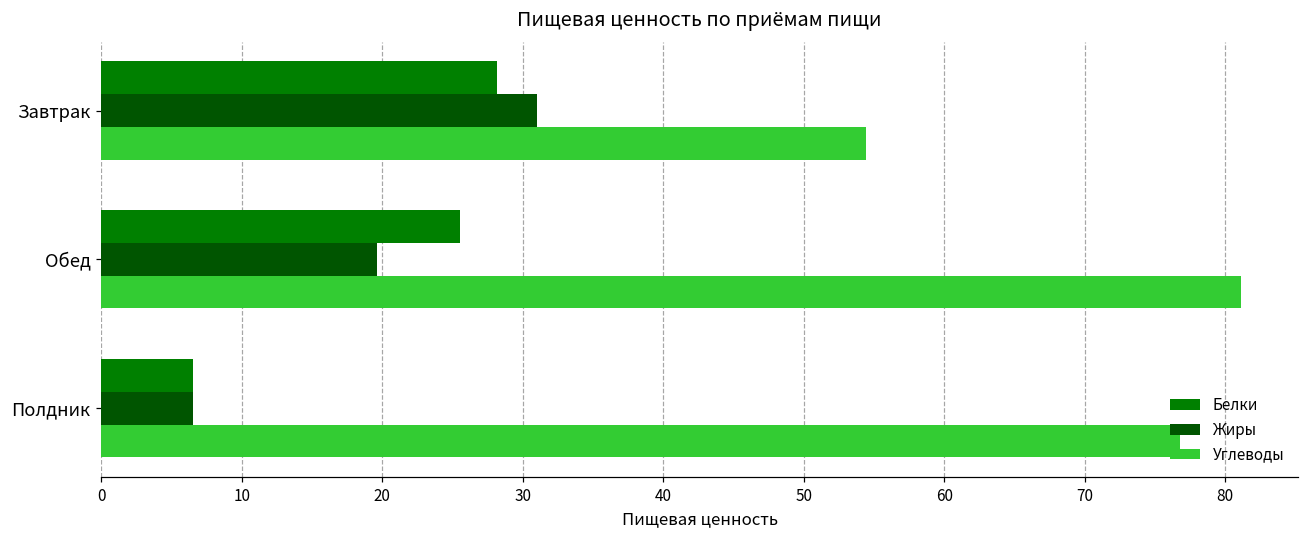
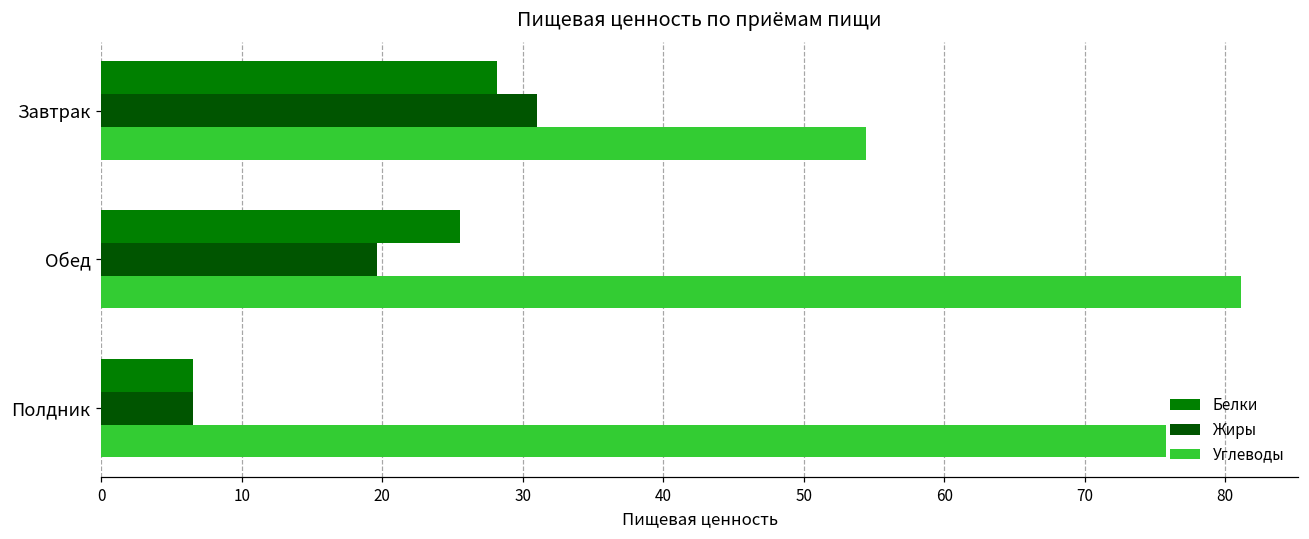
Углеводы, Полдник: 76.8 -> 75.8
